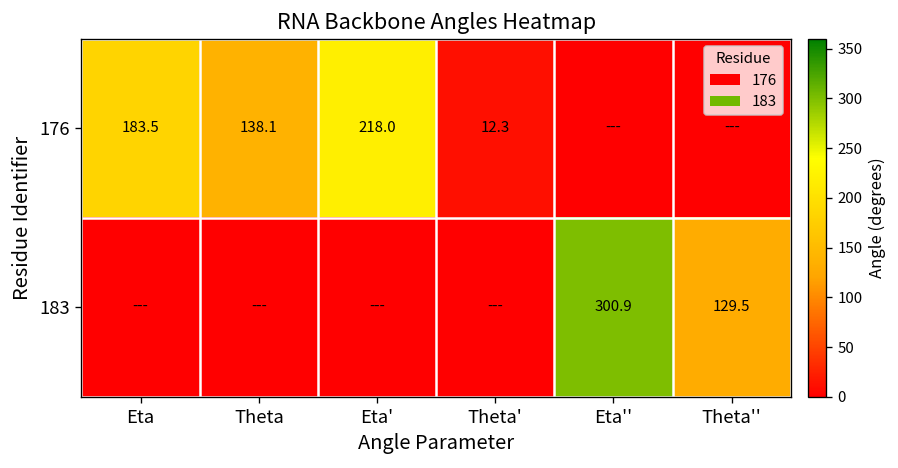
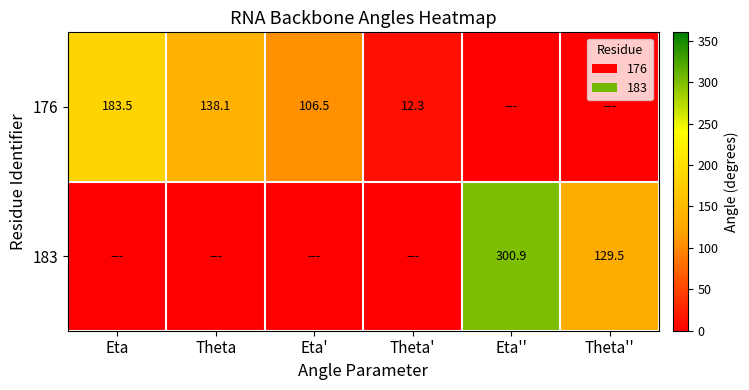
176, Eta': 218.0 -> 106.5
